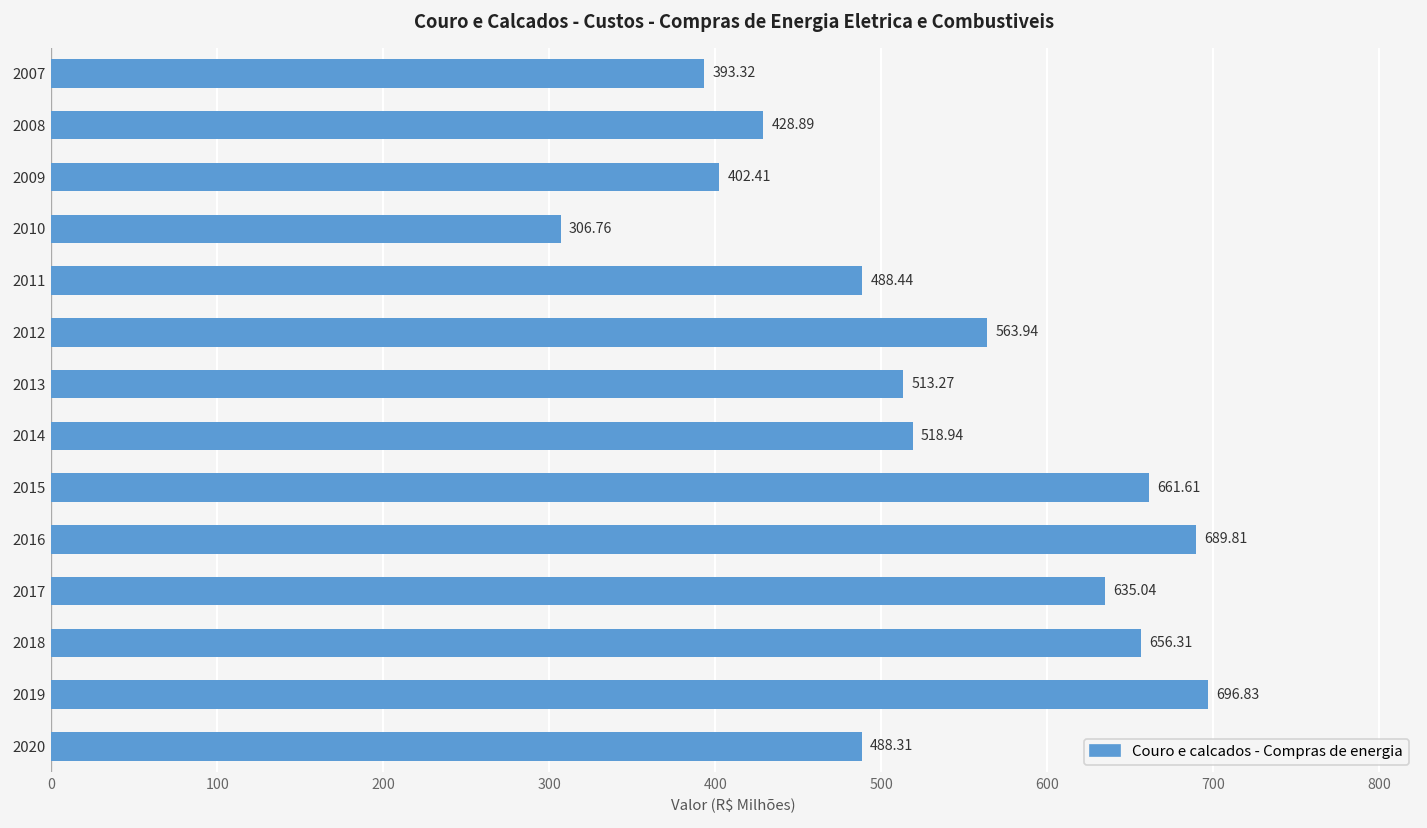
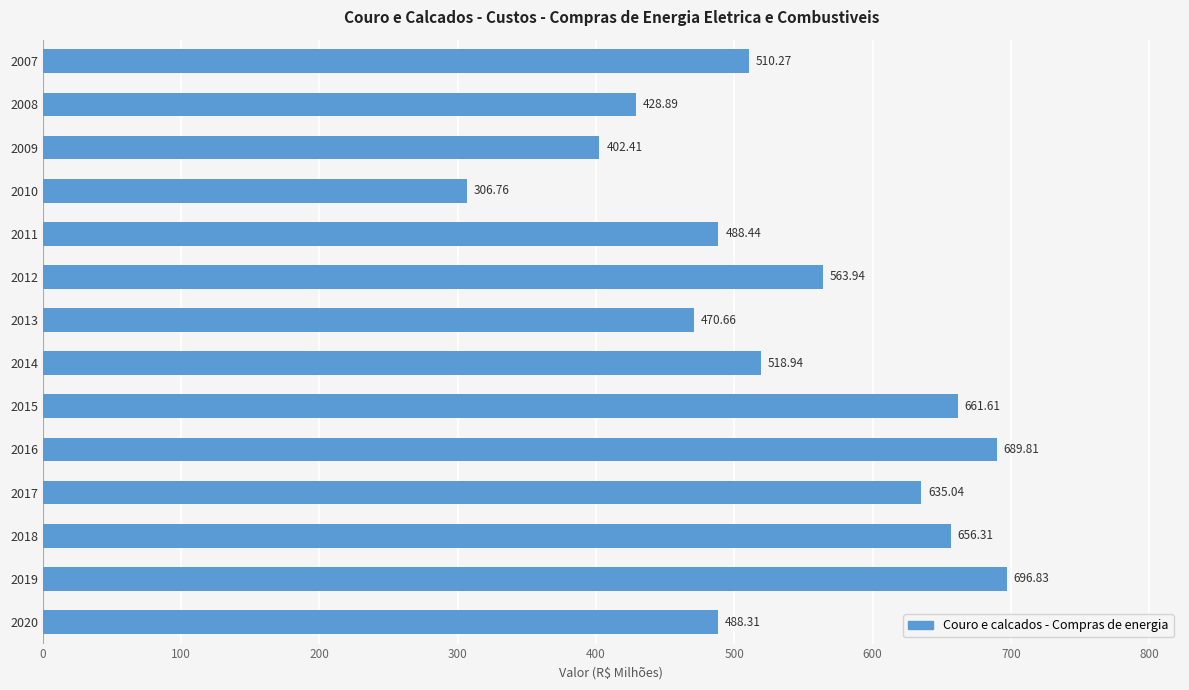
2007: 393.32 -> 510.27
2013: 513.27 -> 470.66
